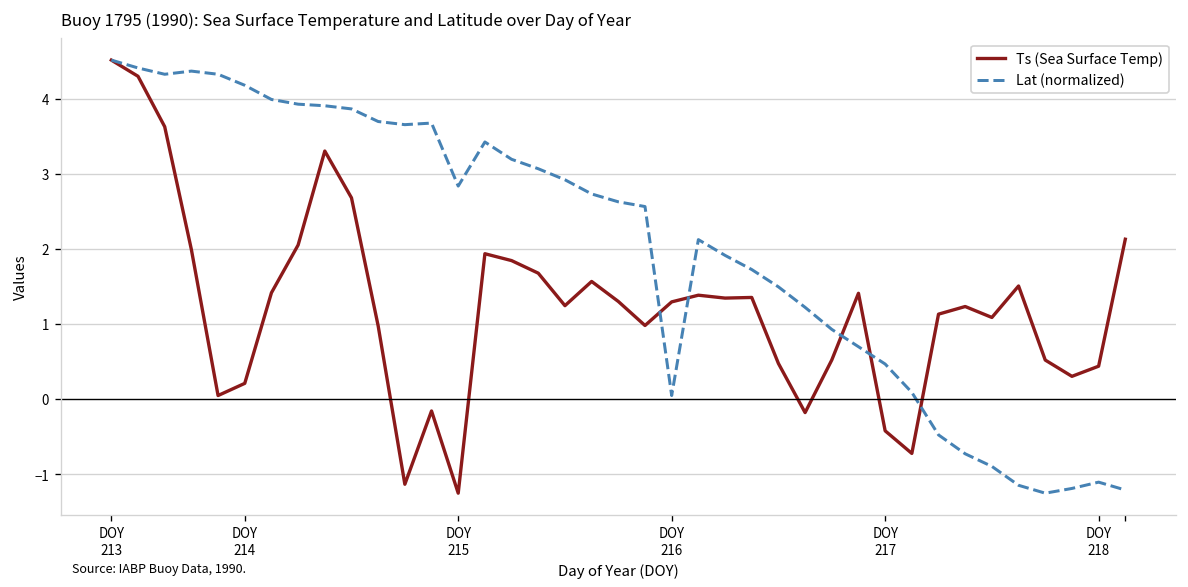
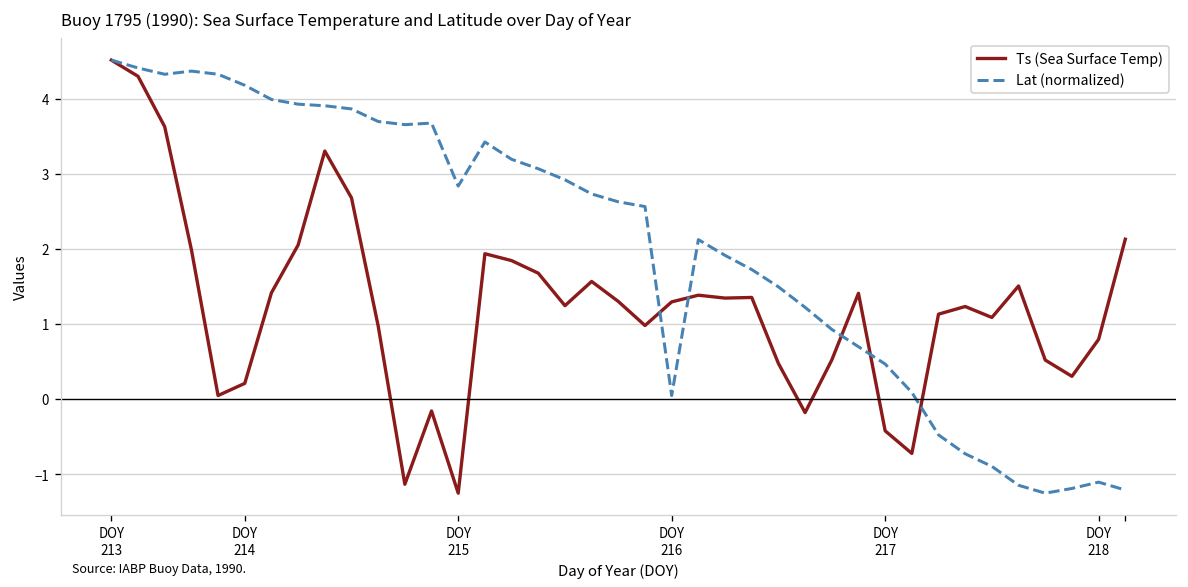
Ts (Sea Surface Temp), DOY 218: 0.4 -> 0.8
